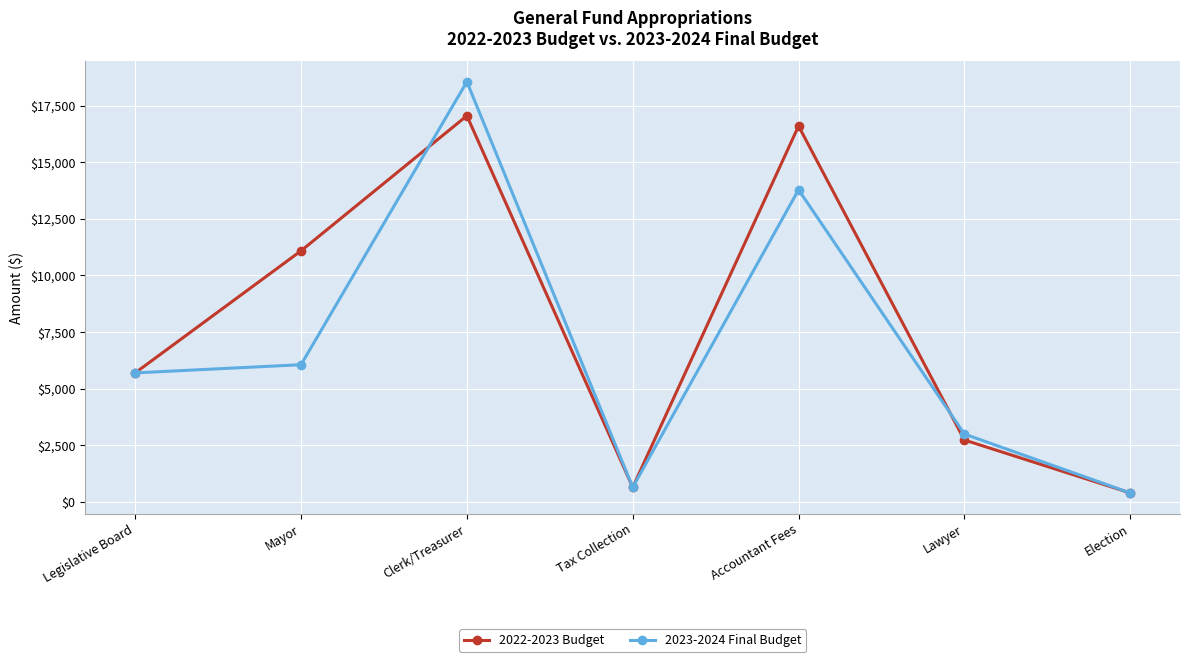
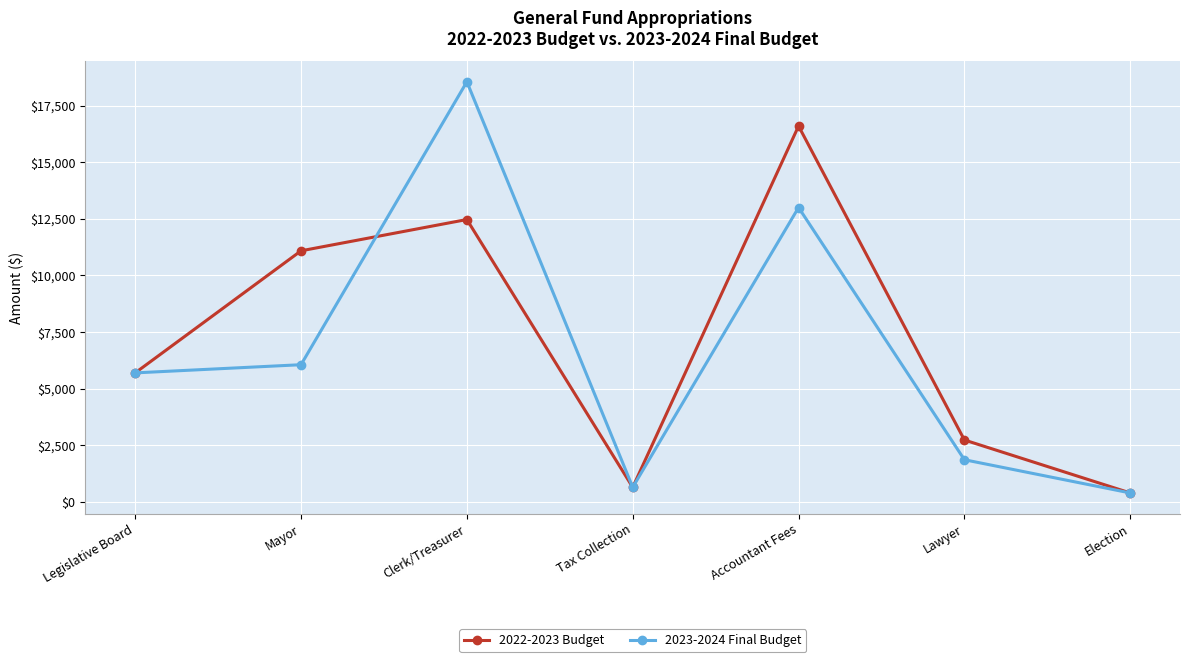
2022-2023 Budget, Clerk/Treasurer: $17,100 -> $12,500
2023-2024 Final Budget, Accountant Fees: $13,800 -> $13,000
2023-2024 Final Budget, Lawyer: $3,000 -> $1,900
